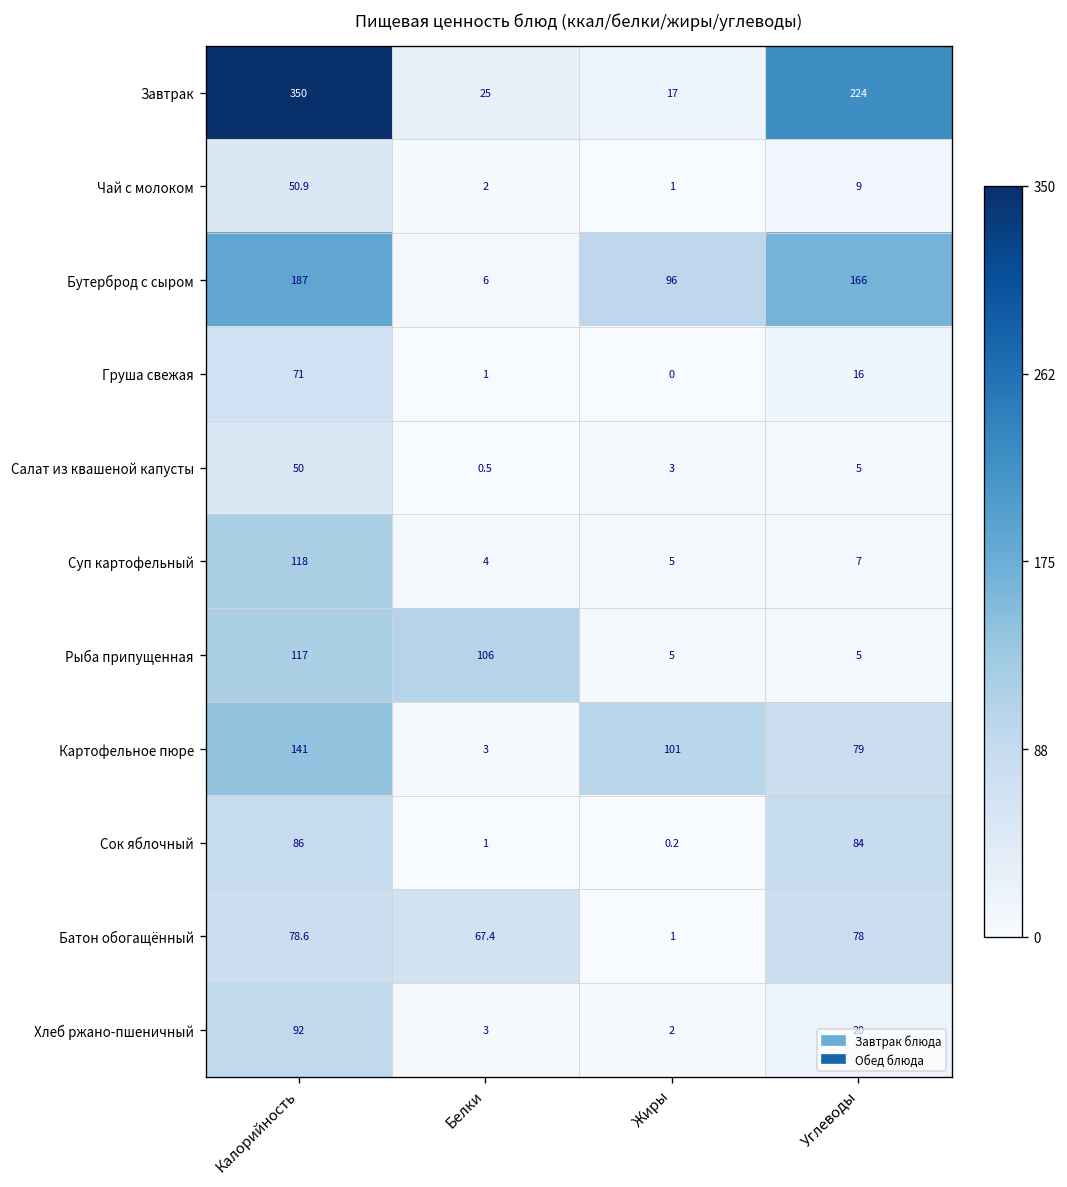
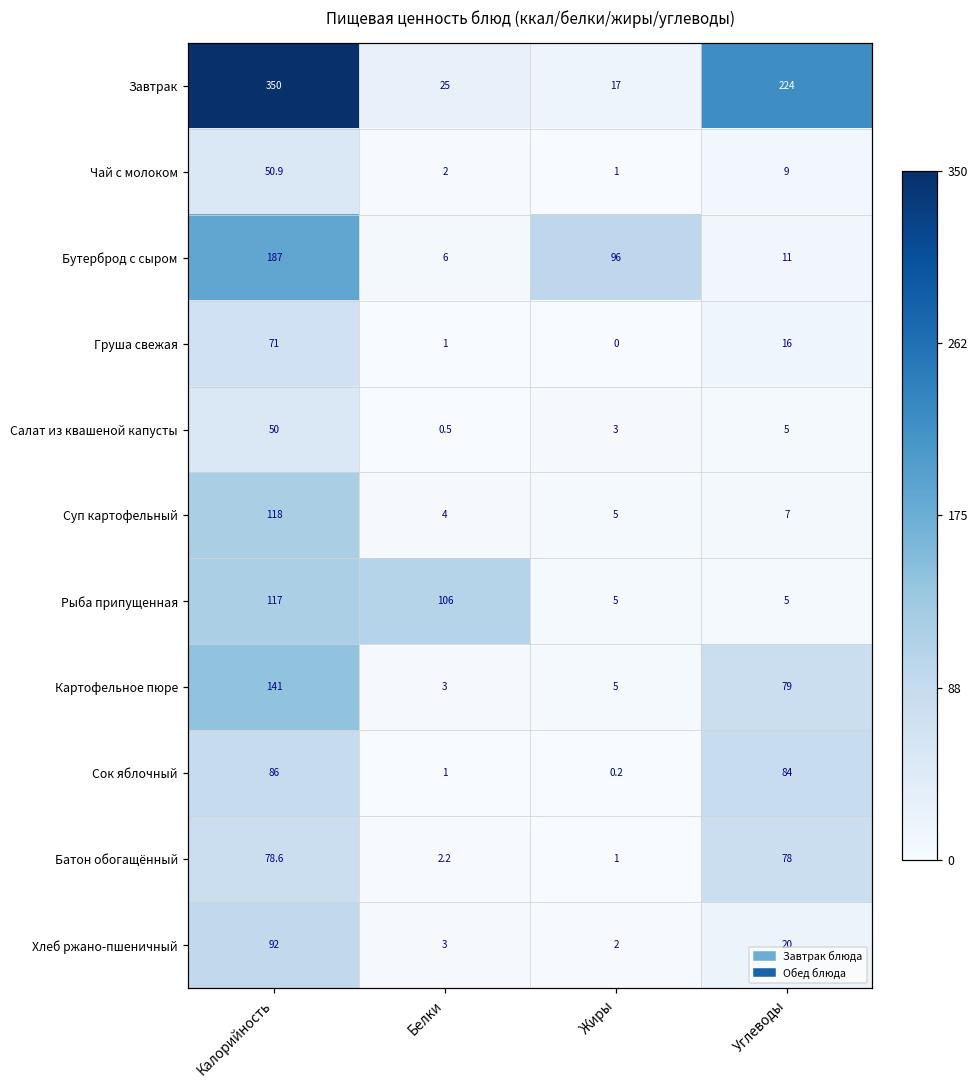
Бутерброд с сыром, Углеводы: 166 -> 11
Картофельное пюре, Жиры: 101 -> 5
Батон обогащённый, Белки: 67.4 -> 2.2
